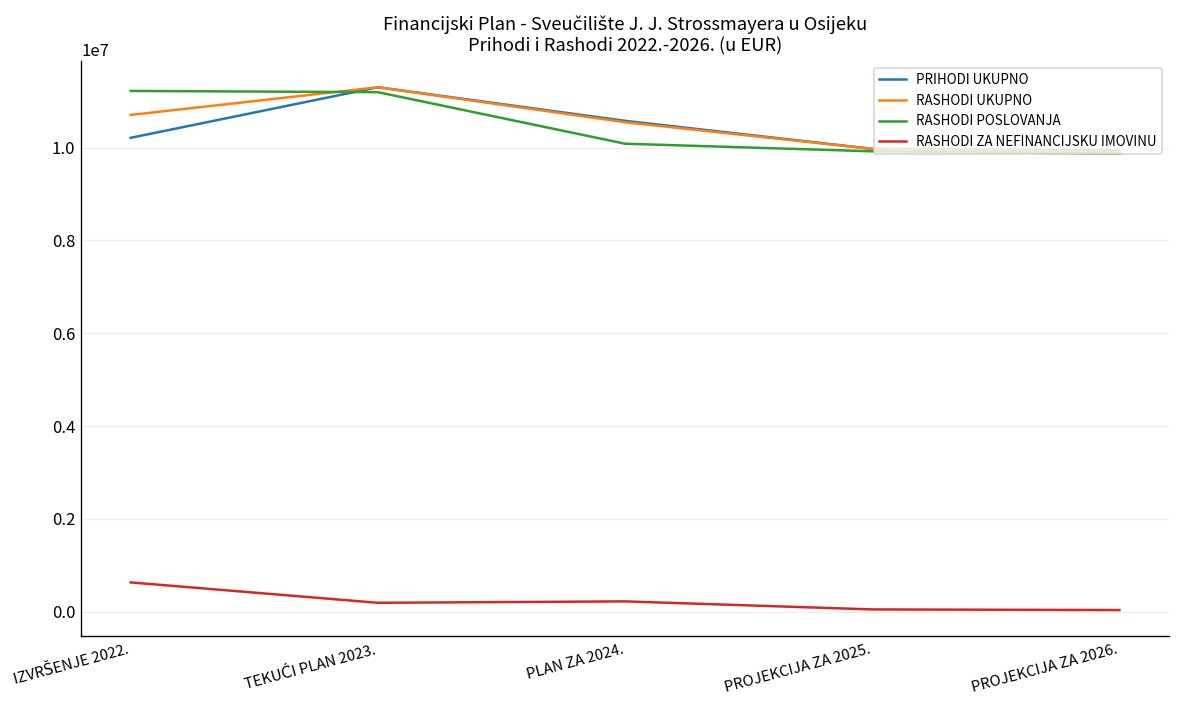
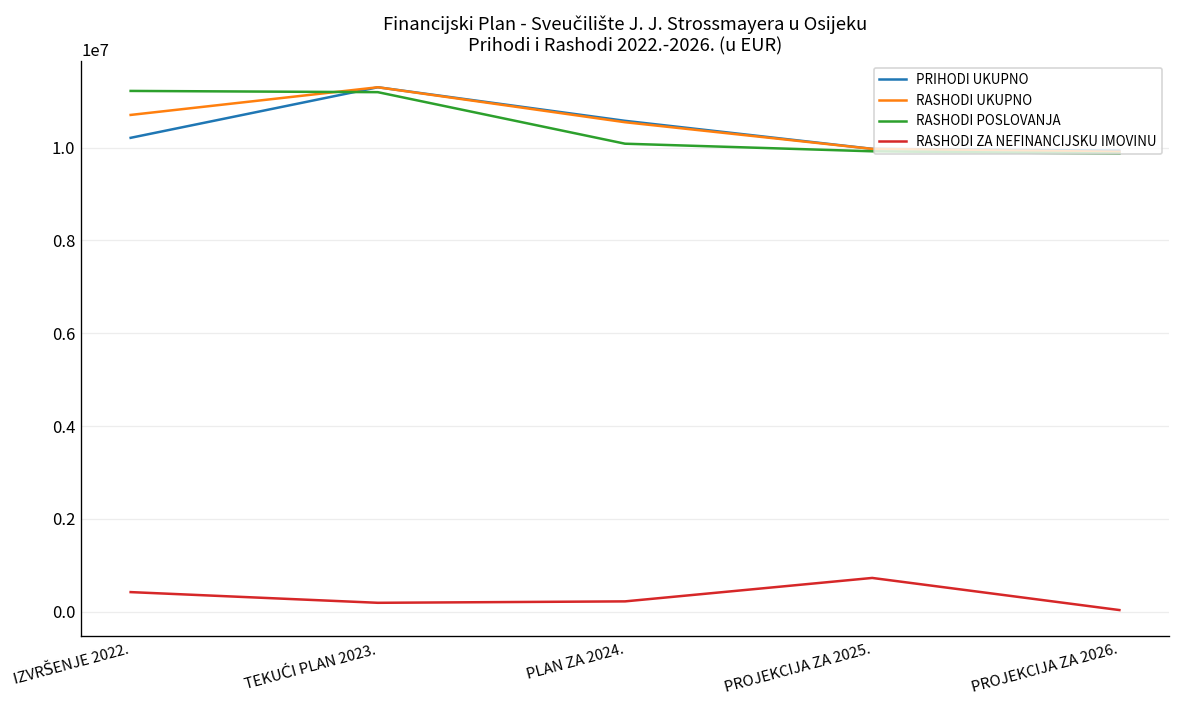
RASHODI ZA NEFINANCIJSKU IMOVINU, IZVRŠENJE 2022.: 600000 -> 400000
RASHODI ZA NEFINANCIJSKU IMOVINU, PROJEKCIJA ZA 2025.: 100000 -> 700000
